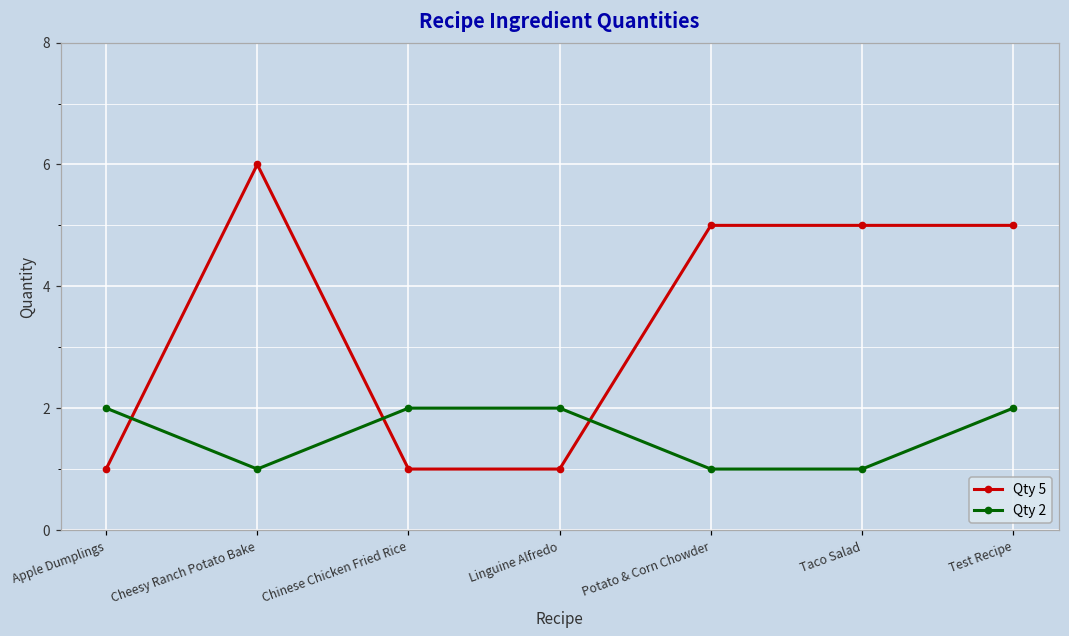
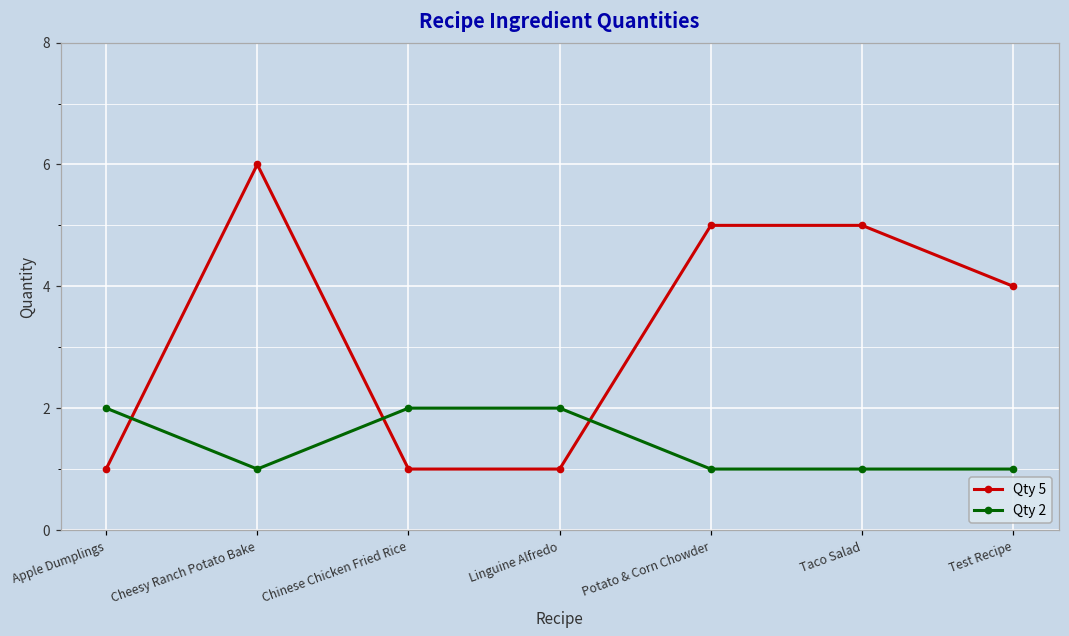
Qty 5, Test Recipe: 5 -> 4
Qty 2, Test Recipe: 2 -> 1
